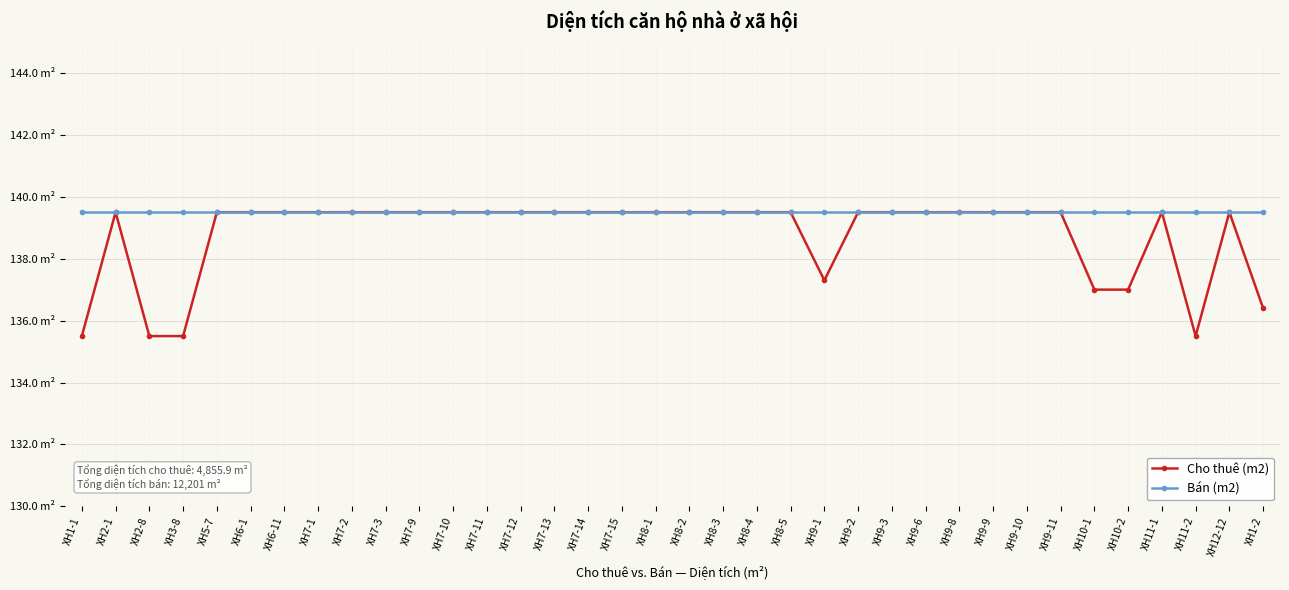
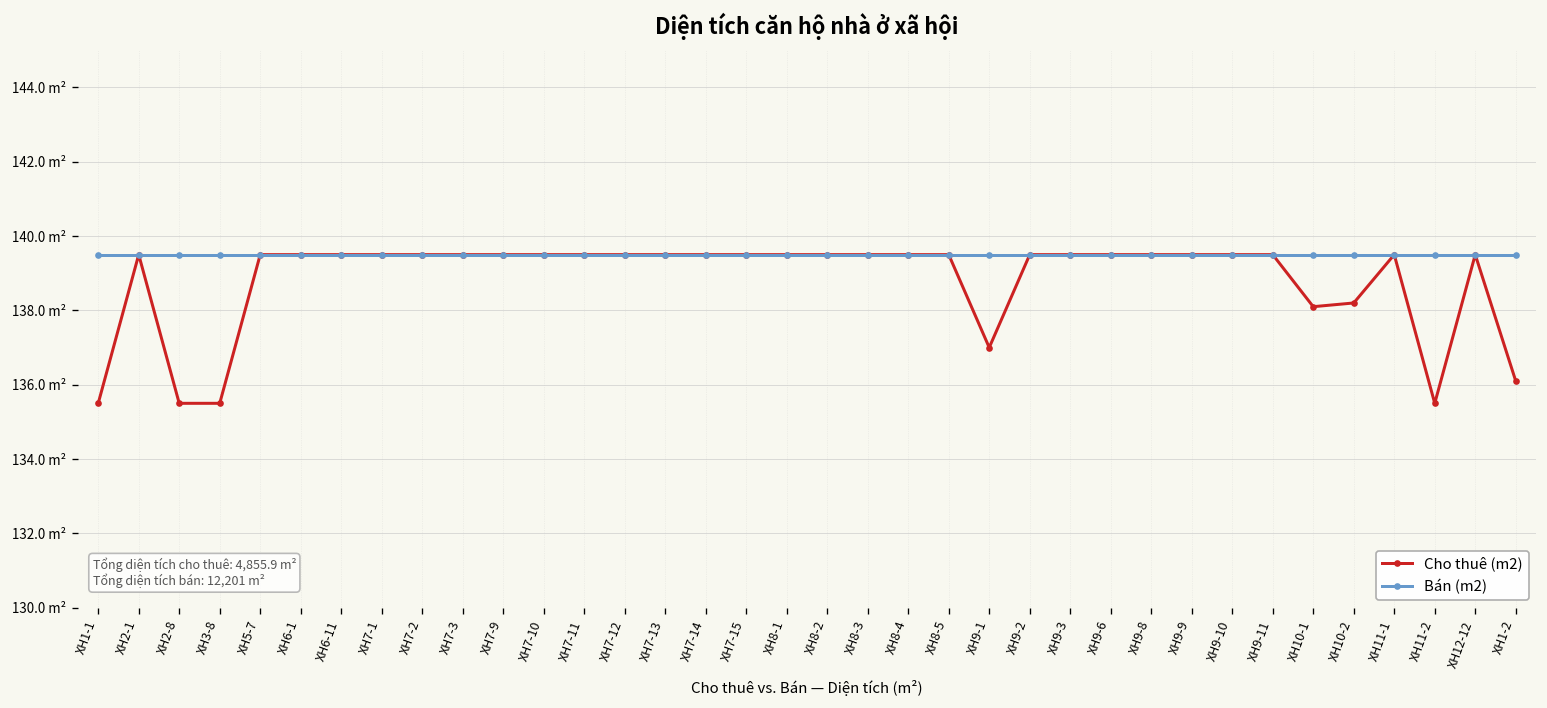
Cho thuê (m2), XH9-1: 137.3 m² -> 137.0 m²
Cho thuê (m2), XH10-1: 137.0 m² -> 138.1 m²
Cho thuê (m2), XH10-2: 137.0 m² -> 138.2 m²
Cho thuê (m2), XH1-2: 136.4 m² -> 136.1 m²
